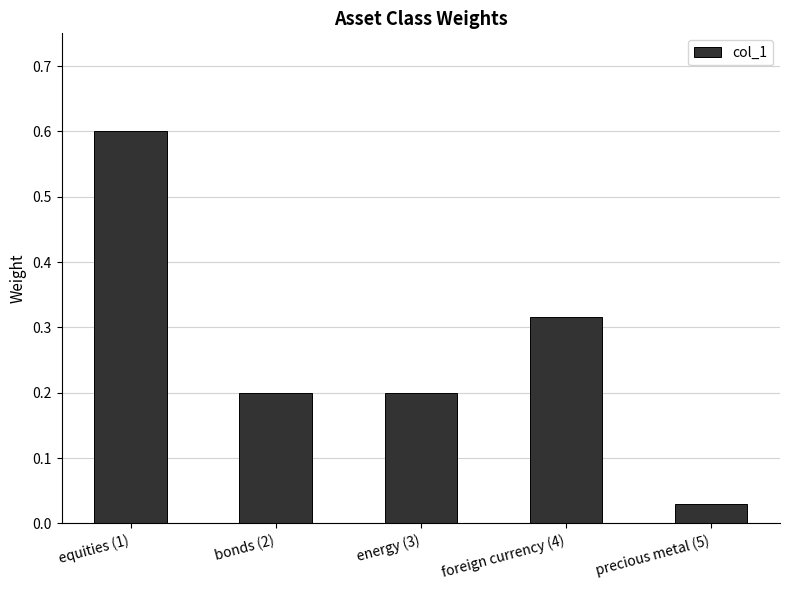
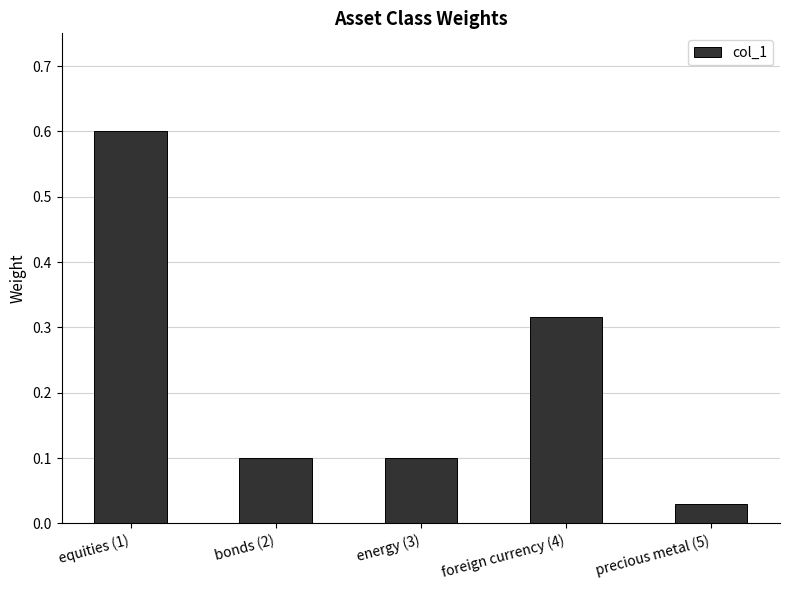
bonds (2): 0.2 -> 0.1
energy (3): 0.2 -> 0.1
